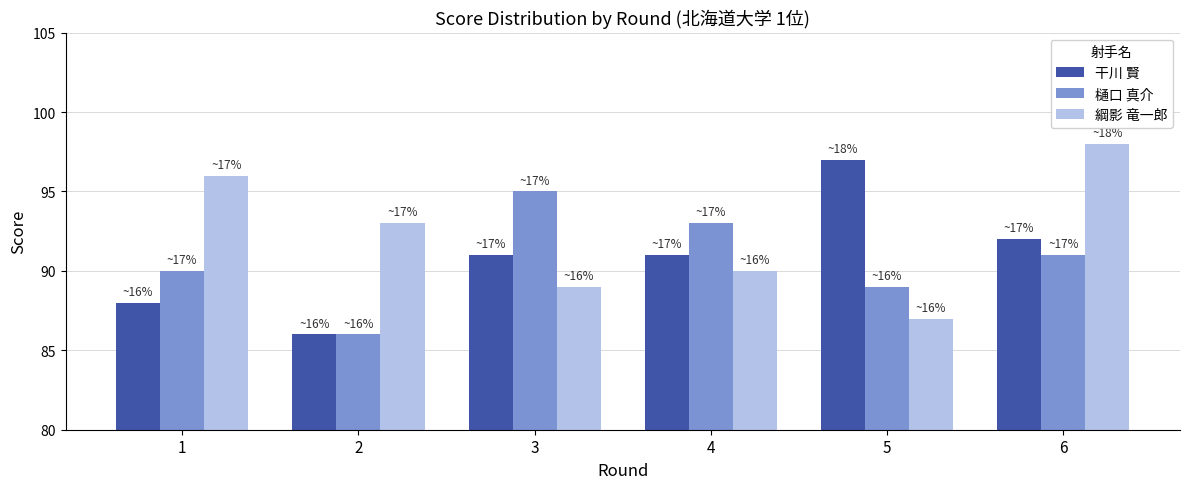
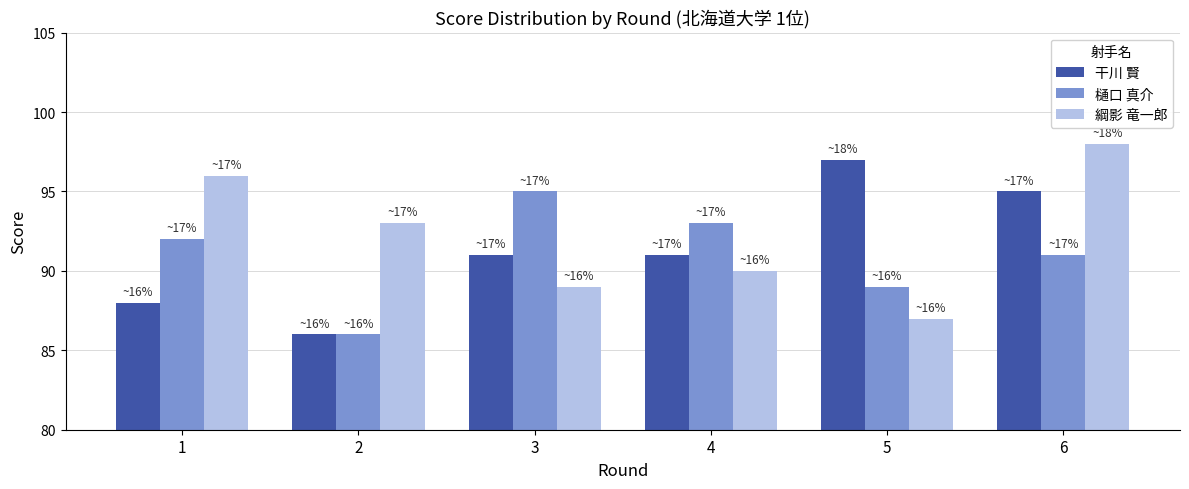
樋口 真介, 1: 90 -> 92
干川 賢, 6: 92 -> 95
